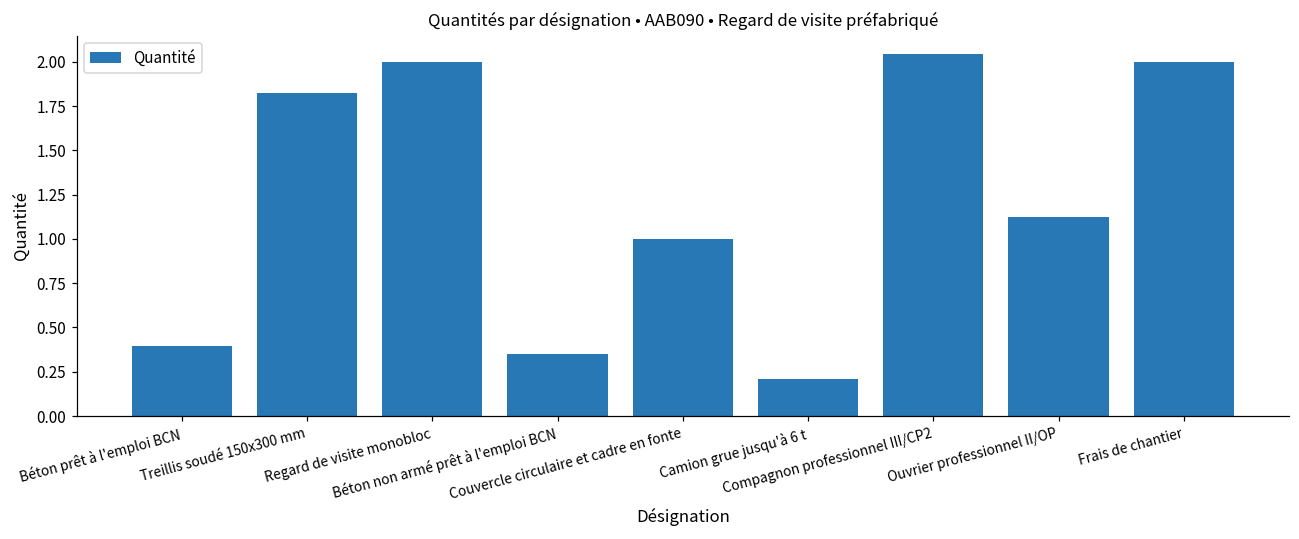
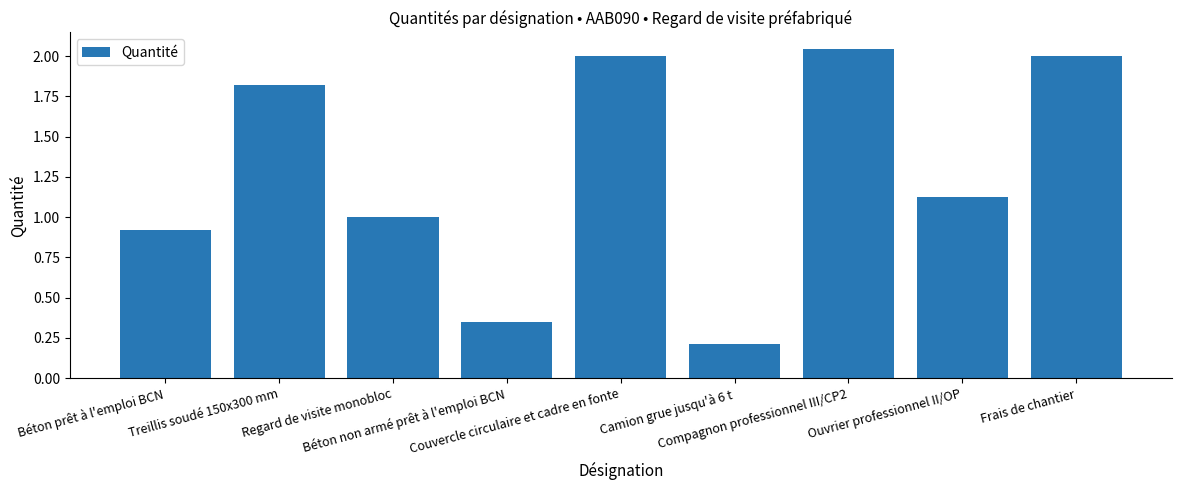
Béton prêt à l'emploi BCN: 0.40 -> 0.92
Regard de visite monobloc: 2 -> 1
Couvercle circulaire et cadre en fonte: 1 -> 2
